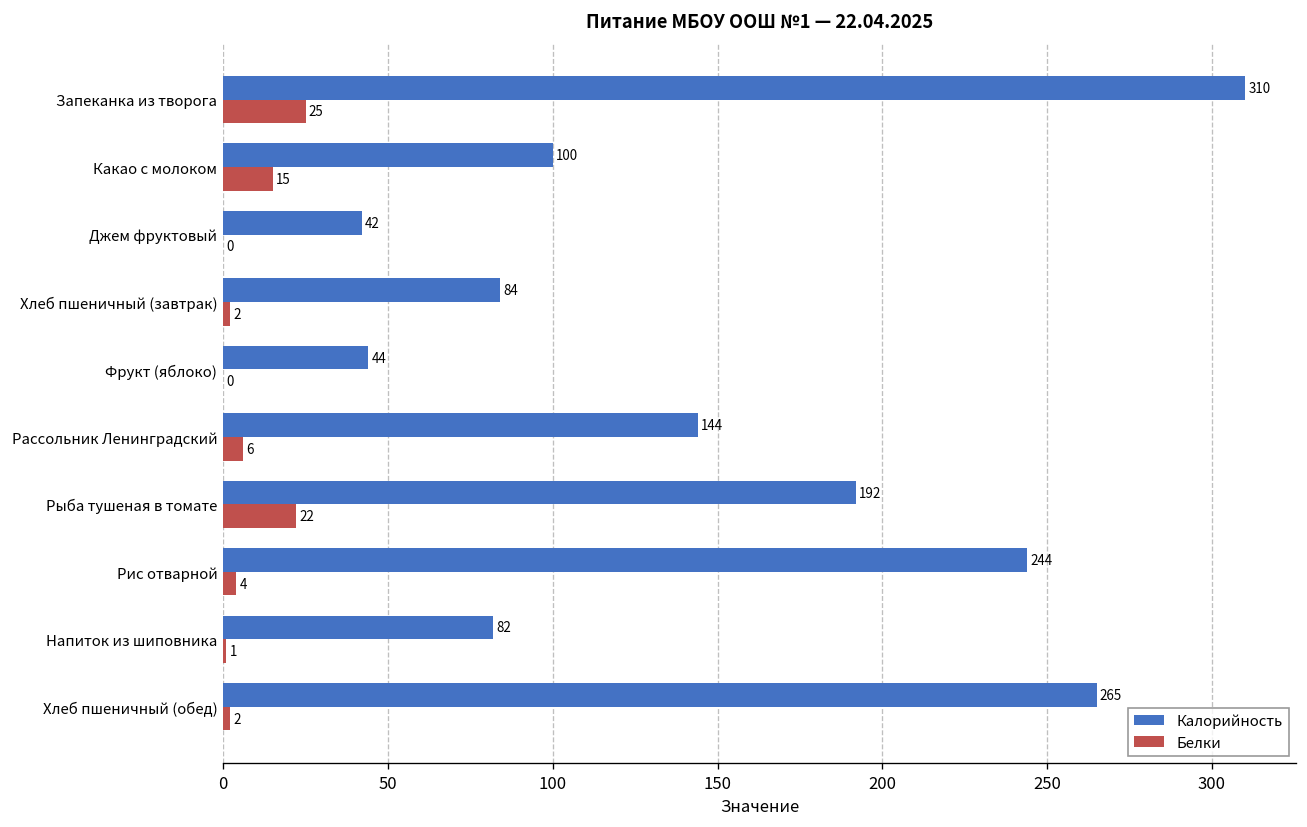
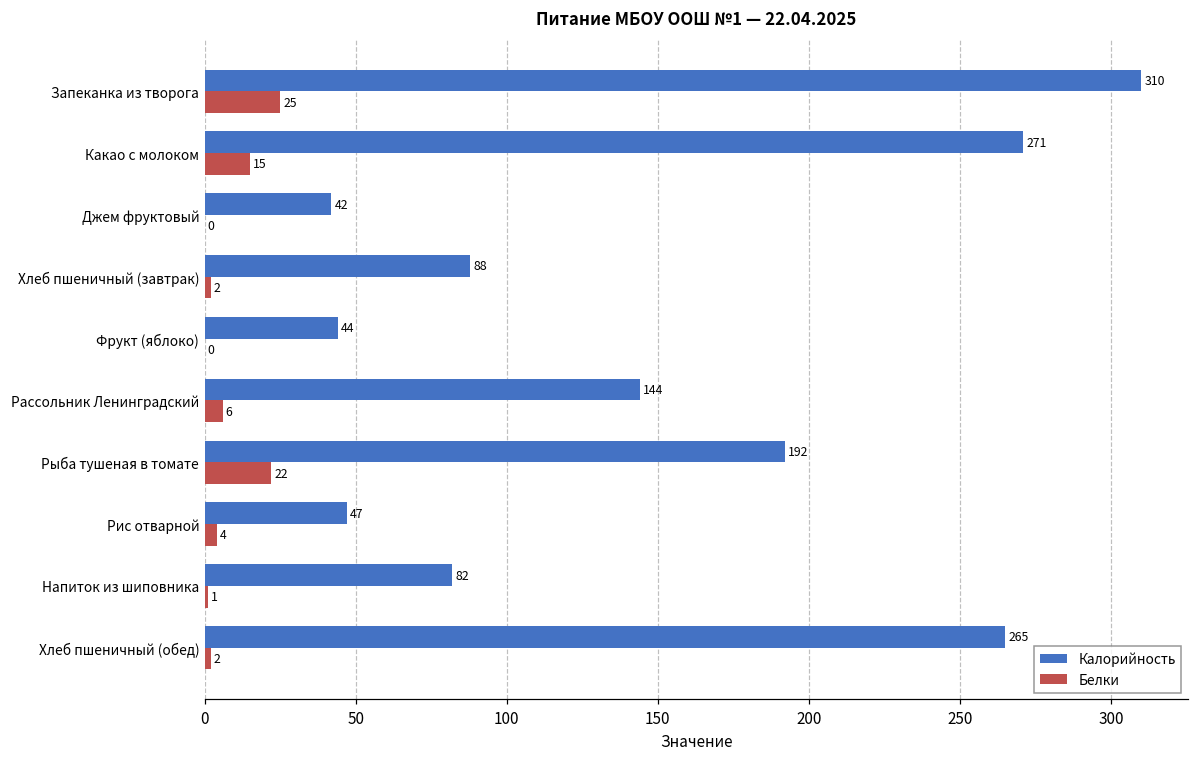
Калорийность, Какао с молоком: 100 -> 271
Калорийность, Хлеб пшеничный (завтрак): 84 -> 88
Калорийность, Рис отварной: 244 -> 47
